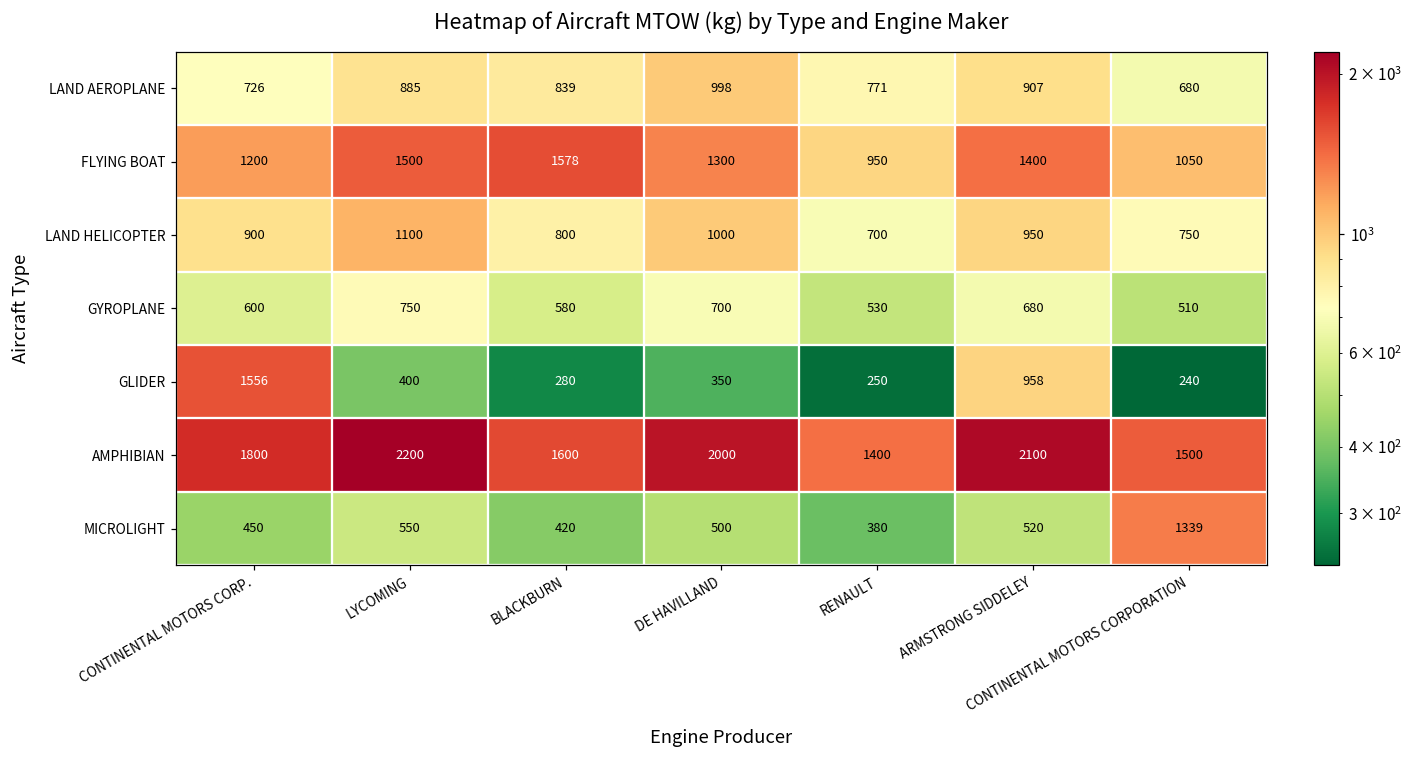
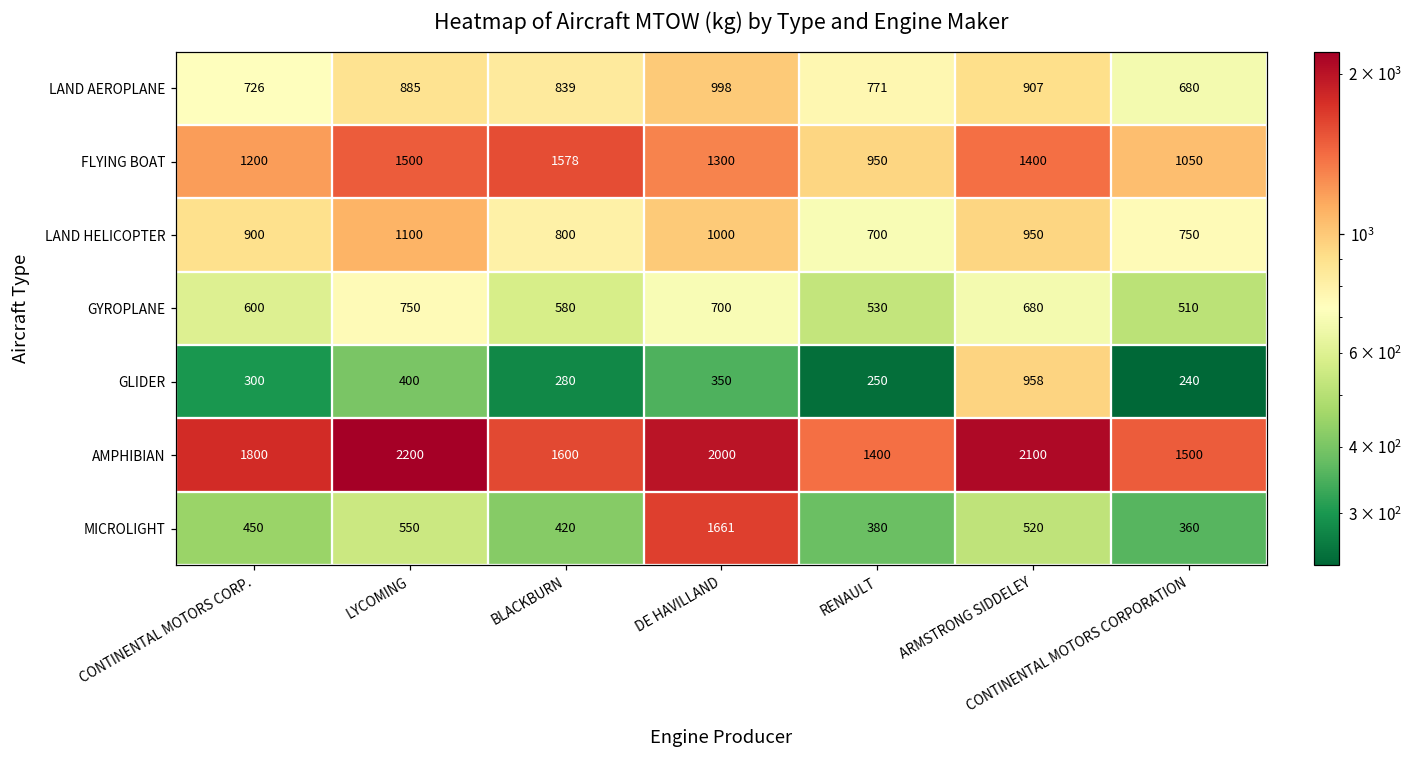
GLIDER, CONTINENTAL MOTORS CORP.: 1556 -> 300
MICROLIGHT, DE HAVILLAND: 500 -> 1661
MICROLIGHT, CONTINENTAL MOTORS CORPORATION: 1339 -> 360
